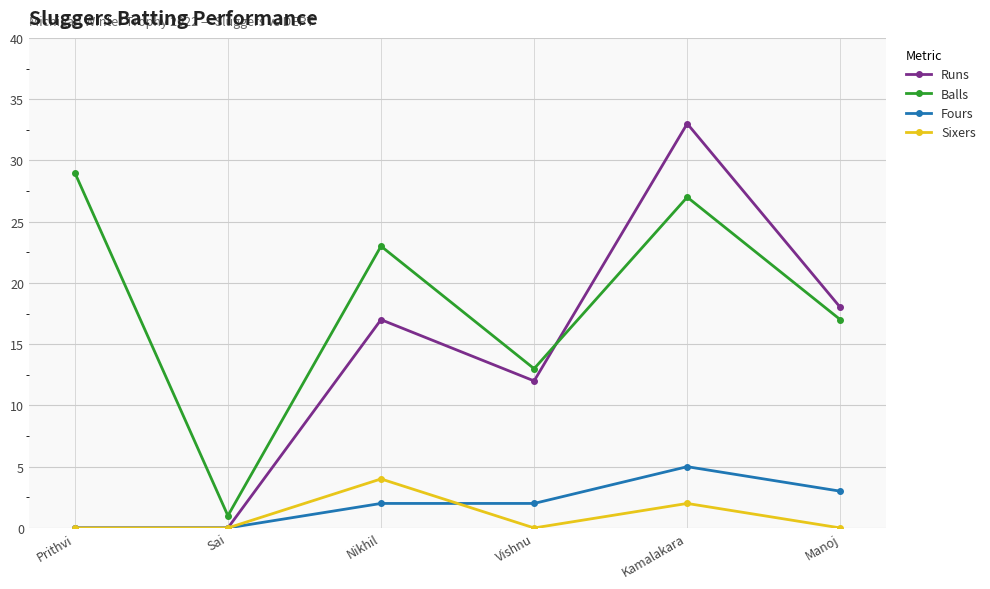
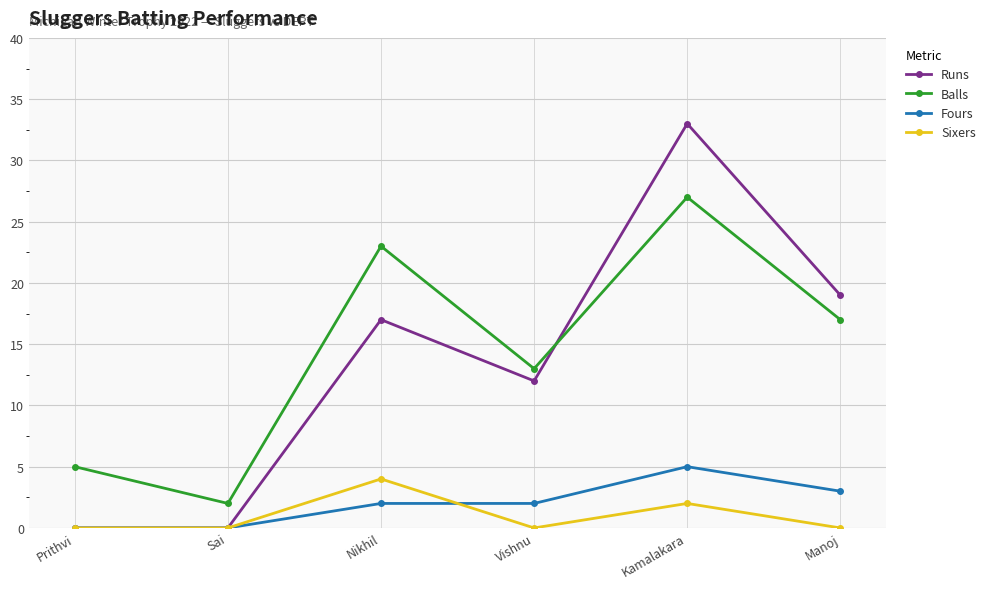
Balls, Prithvi: 29 -> 5
Balls, Sai: 1 -> 2
Runs, Manoj: 18 -> 19
